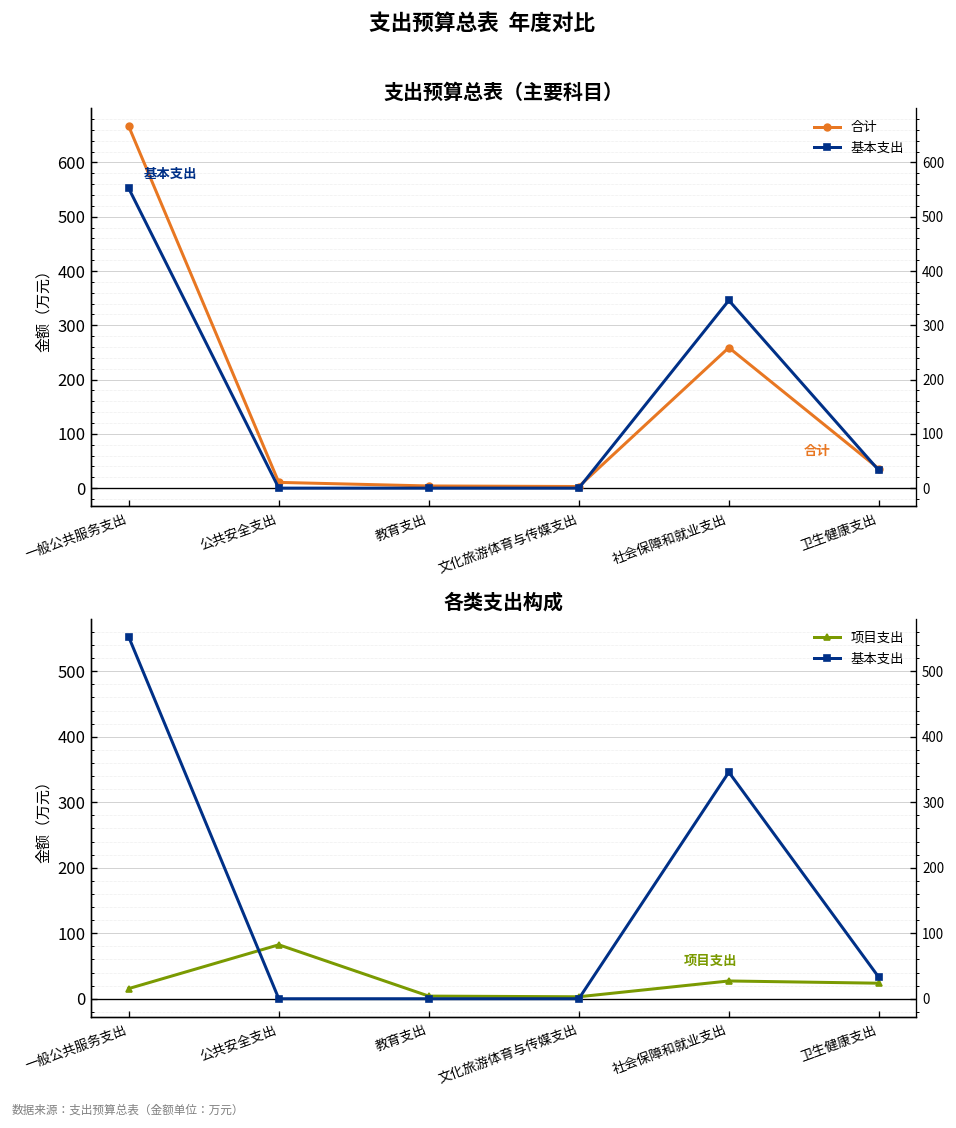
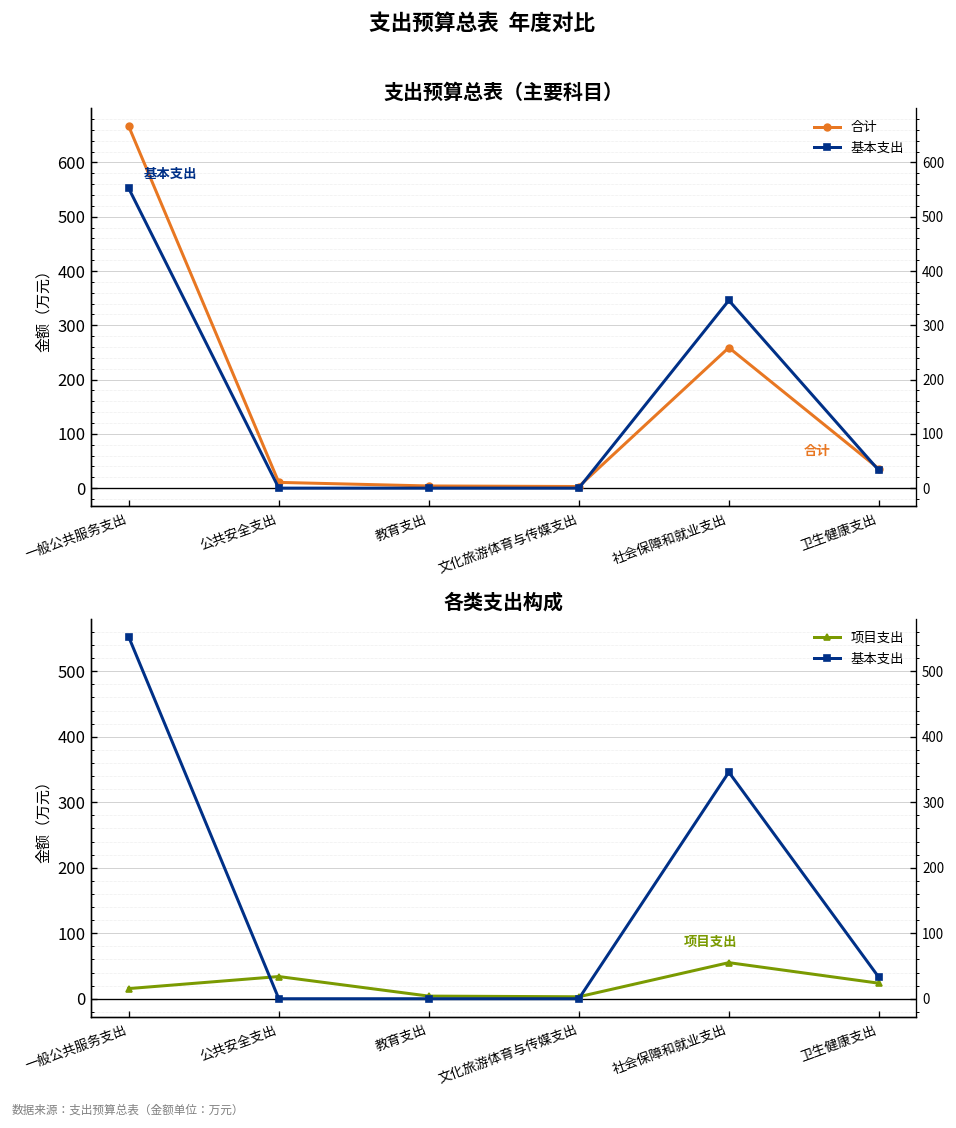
各类支出构成, 项目支出, 公共安全支出: 80 -> 30
各类支出构成, 项目支出, 社会保障和就业支出: 30 -> 60
